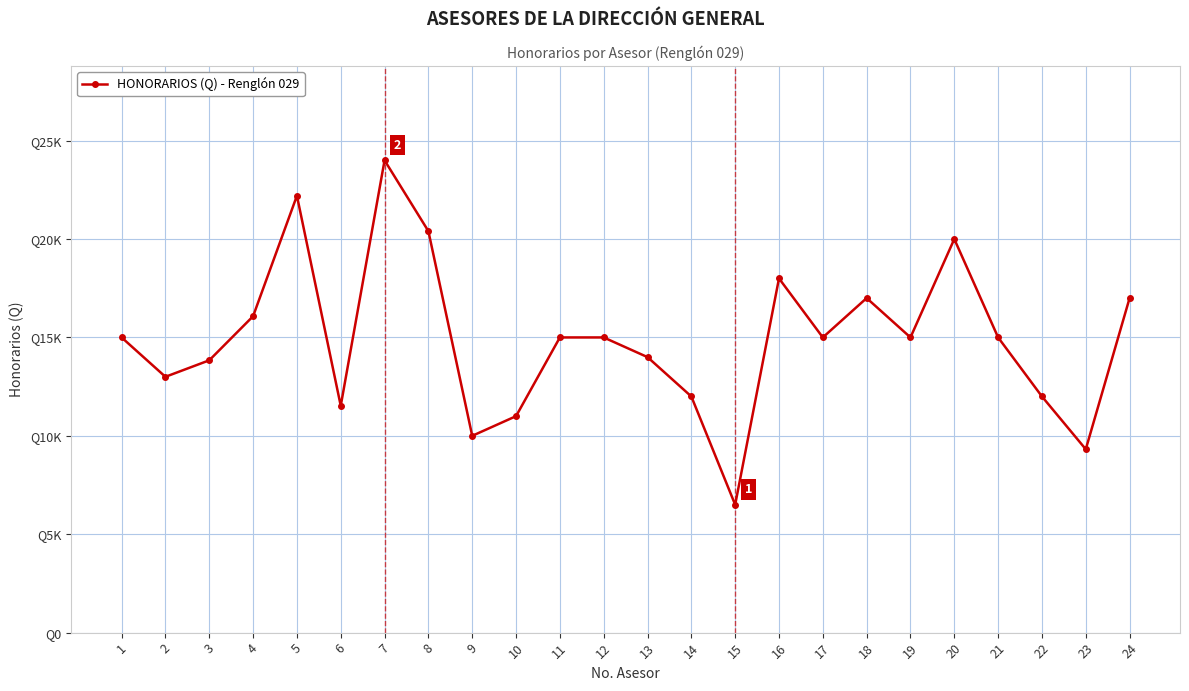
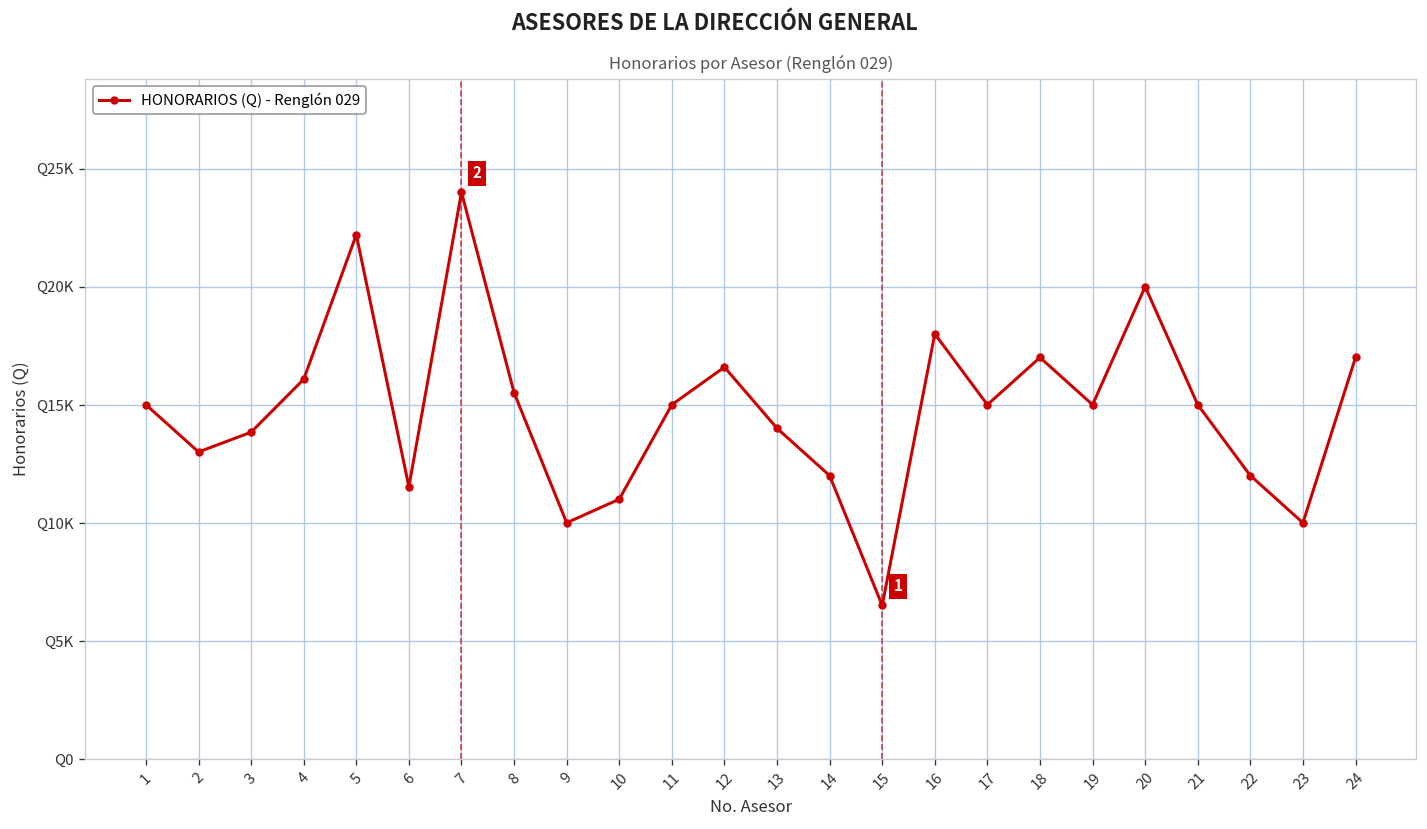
8: Q20400 -> Q15500
12: Q15000 -> Q16600
23: Q9300 -> Q10000
